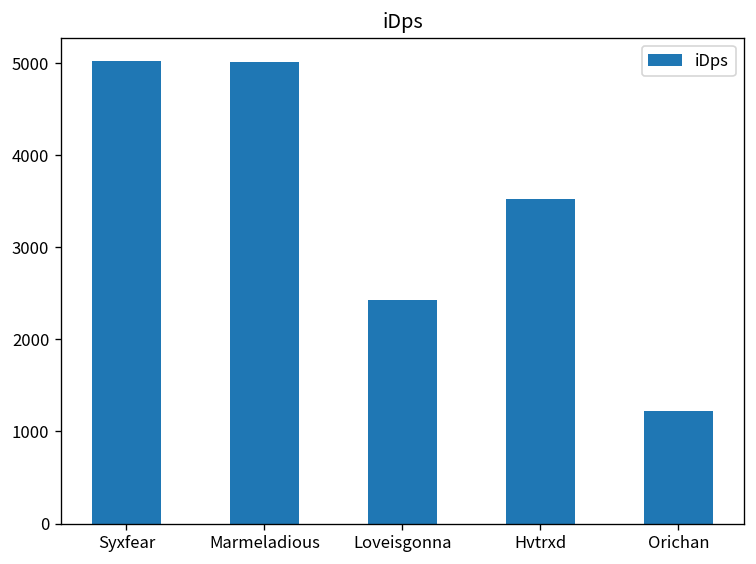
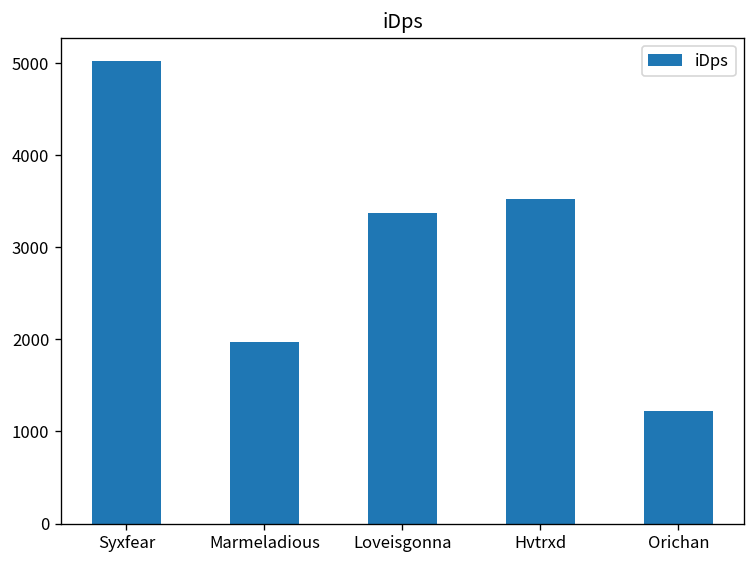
Marmeladious: 5000 -> 2000
Loveisgonna: 2400 -> 3400
